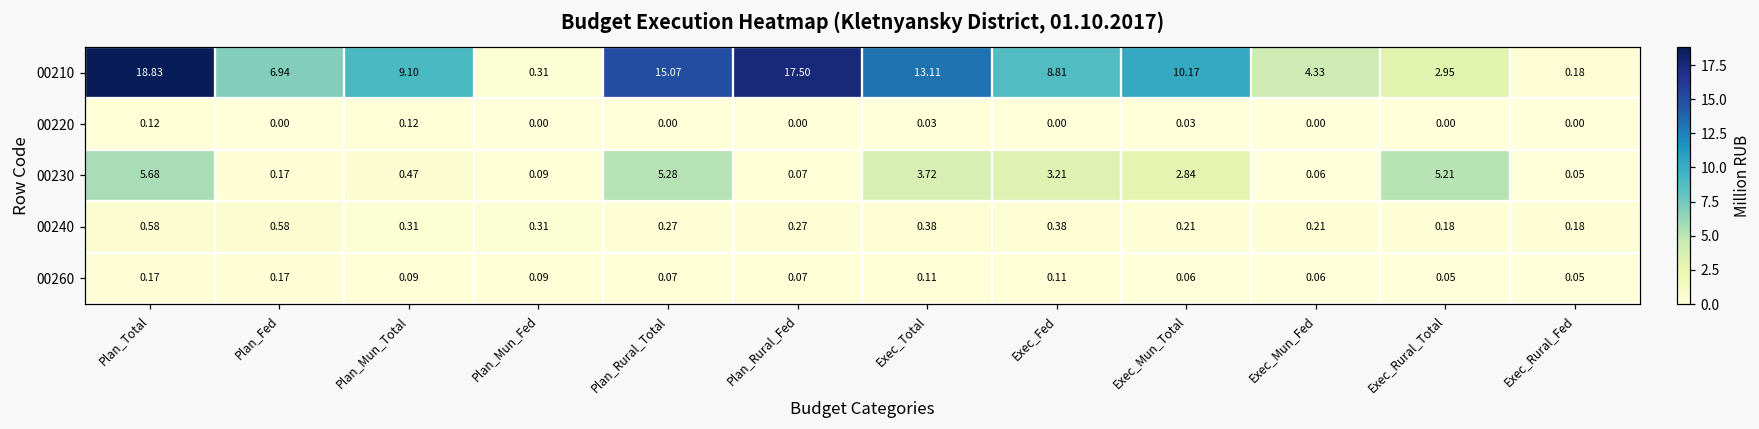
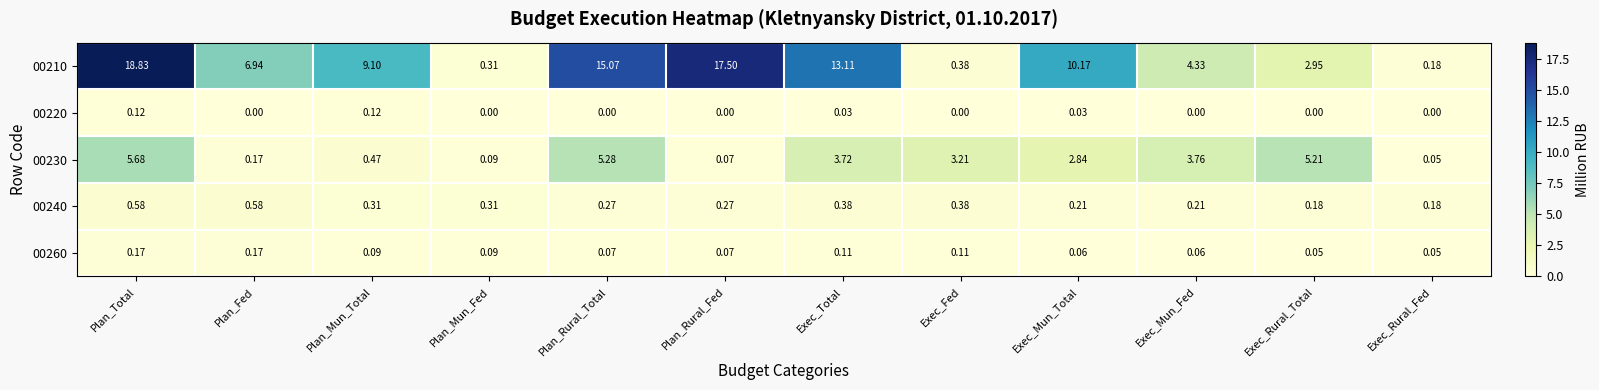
00210, Exec_Fed: 8.81 -> 0.38
00230, Exec_Mun_Fed: 0.06 -> 3.76
